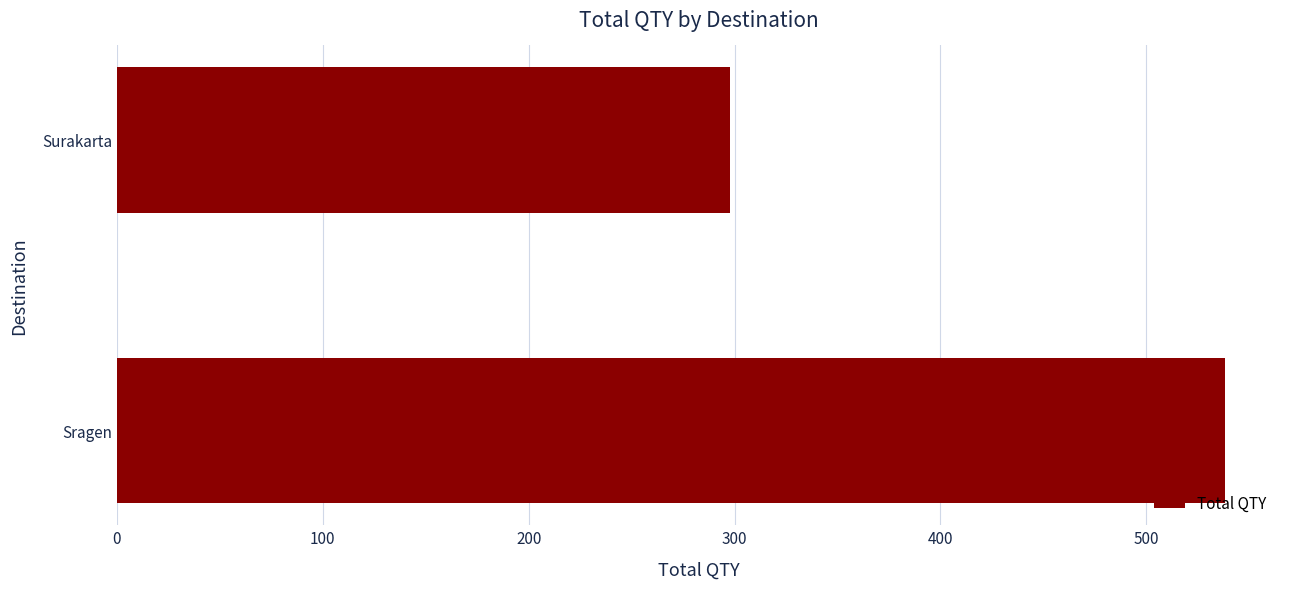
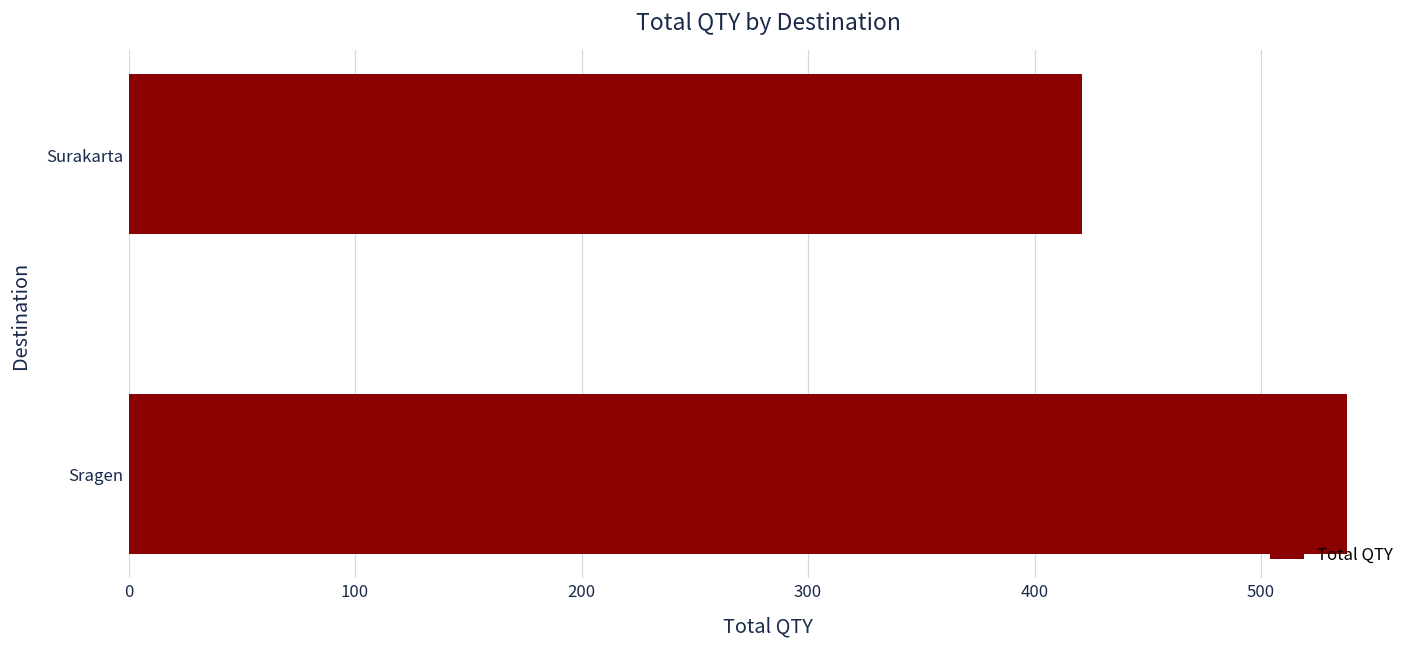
Surakarta: 298 -> 421
